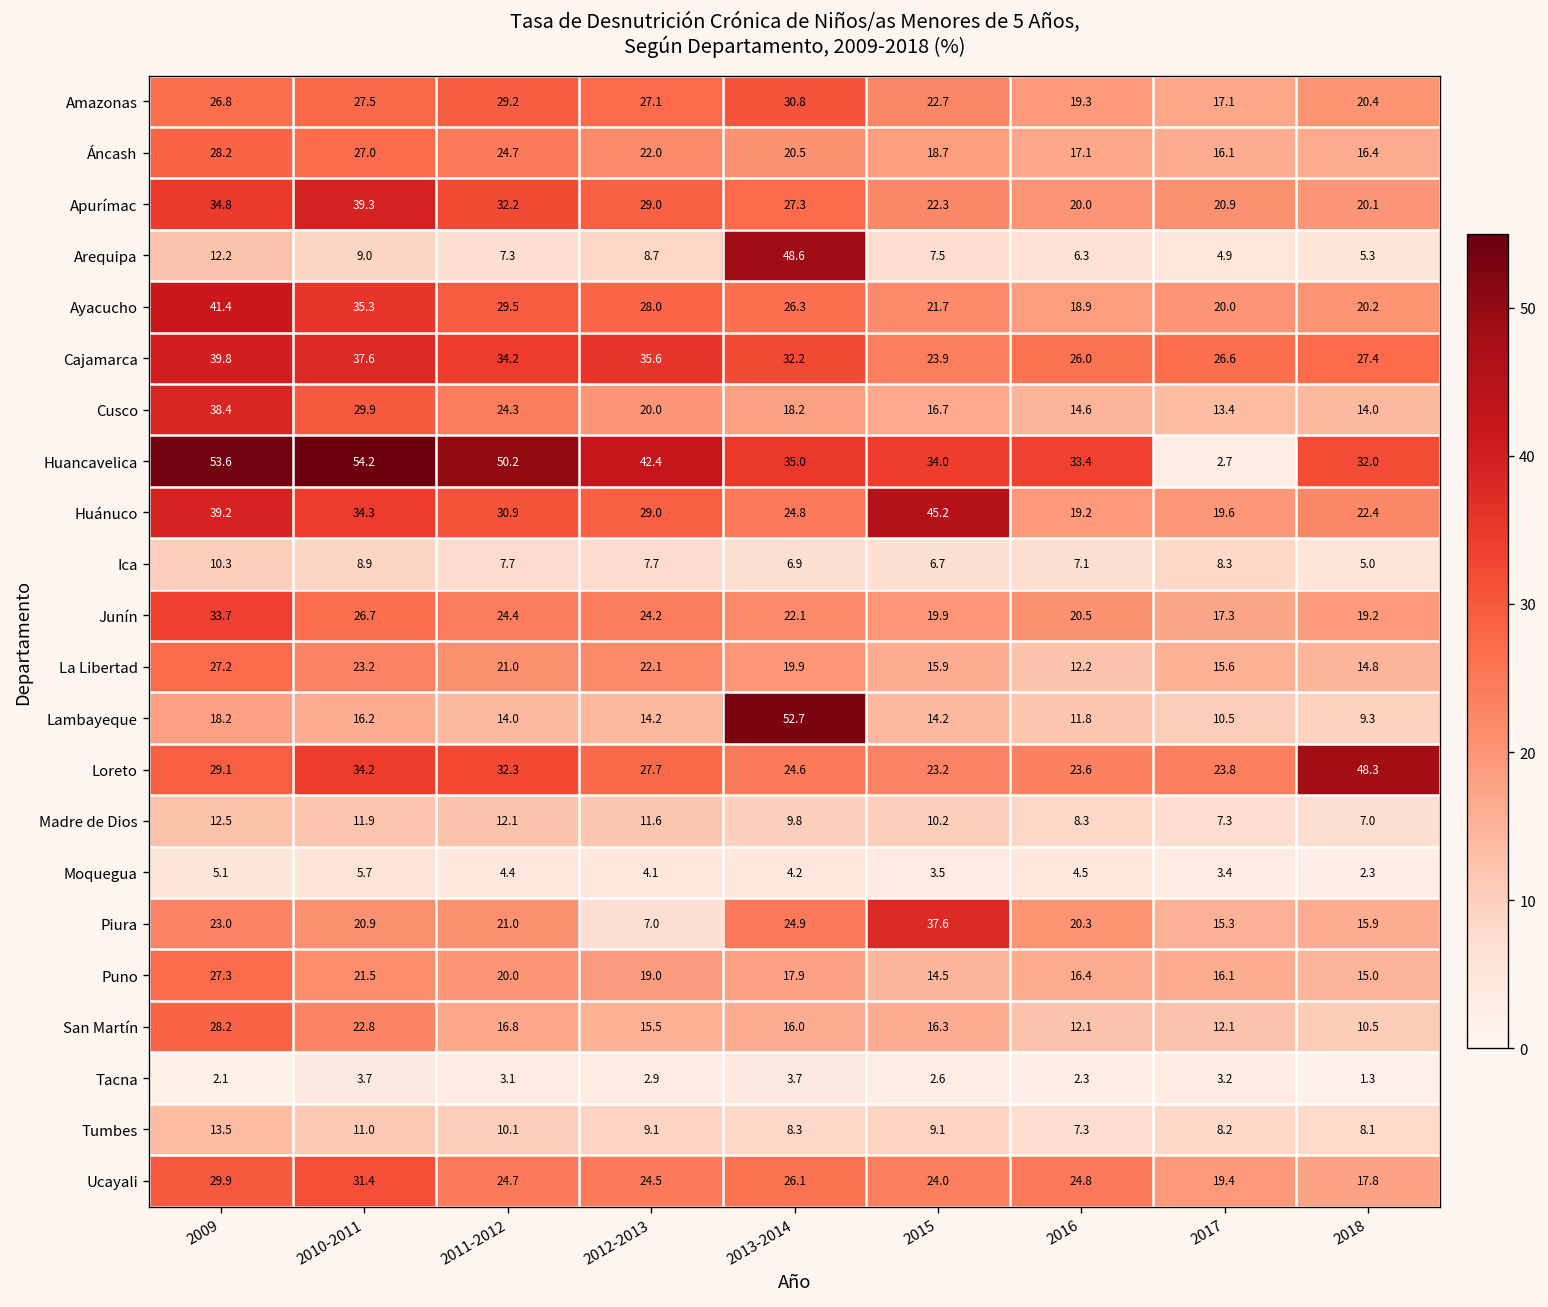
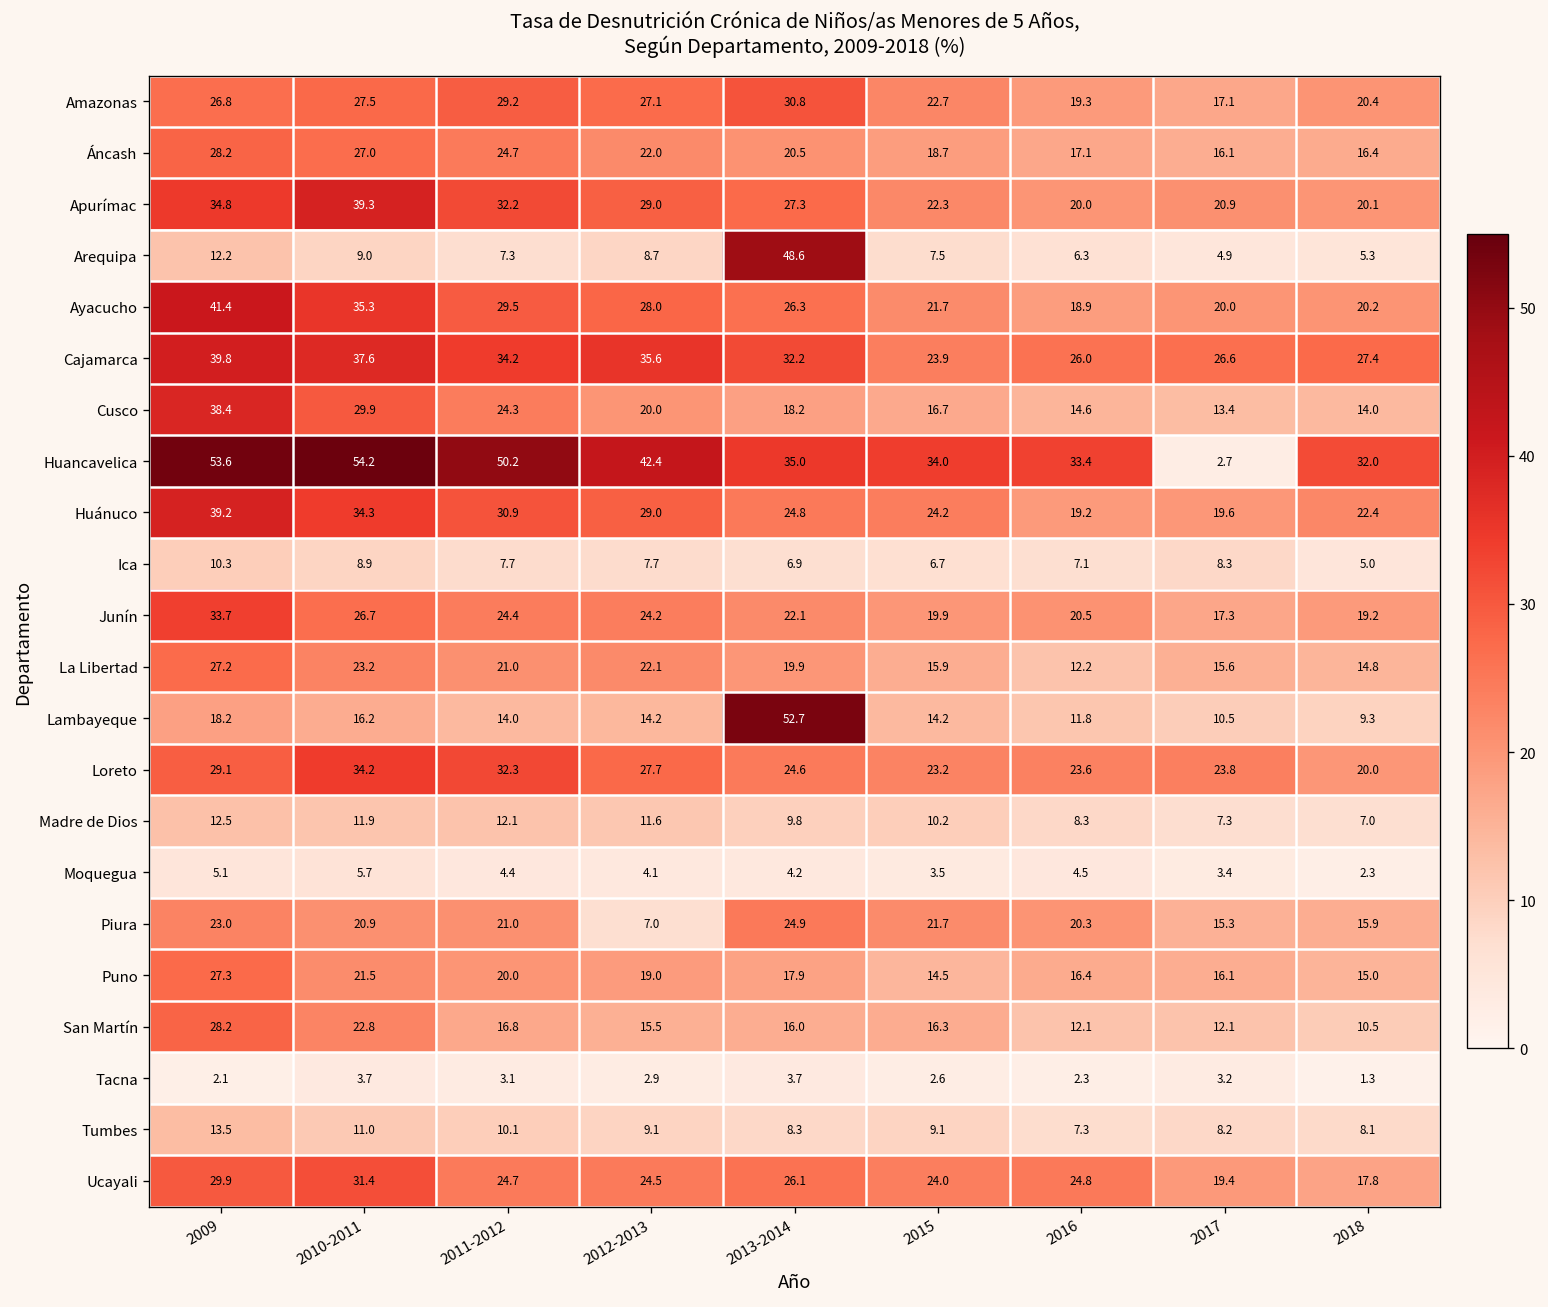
Huánuco, 2015: 45.2 -> 24.2
Loreto, 2018: 48.3 -> 20.0
Piura, 2015: 37.6 -> 21.7
